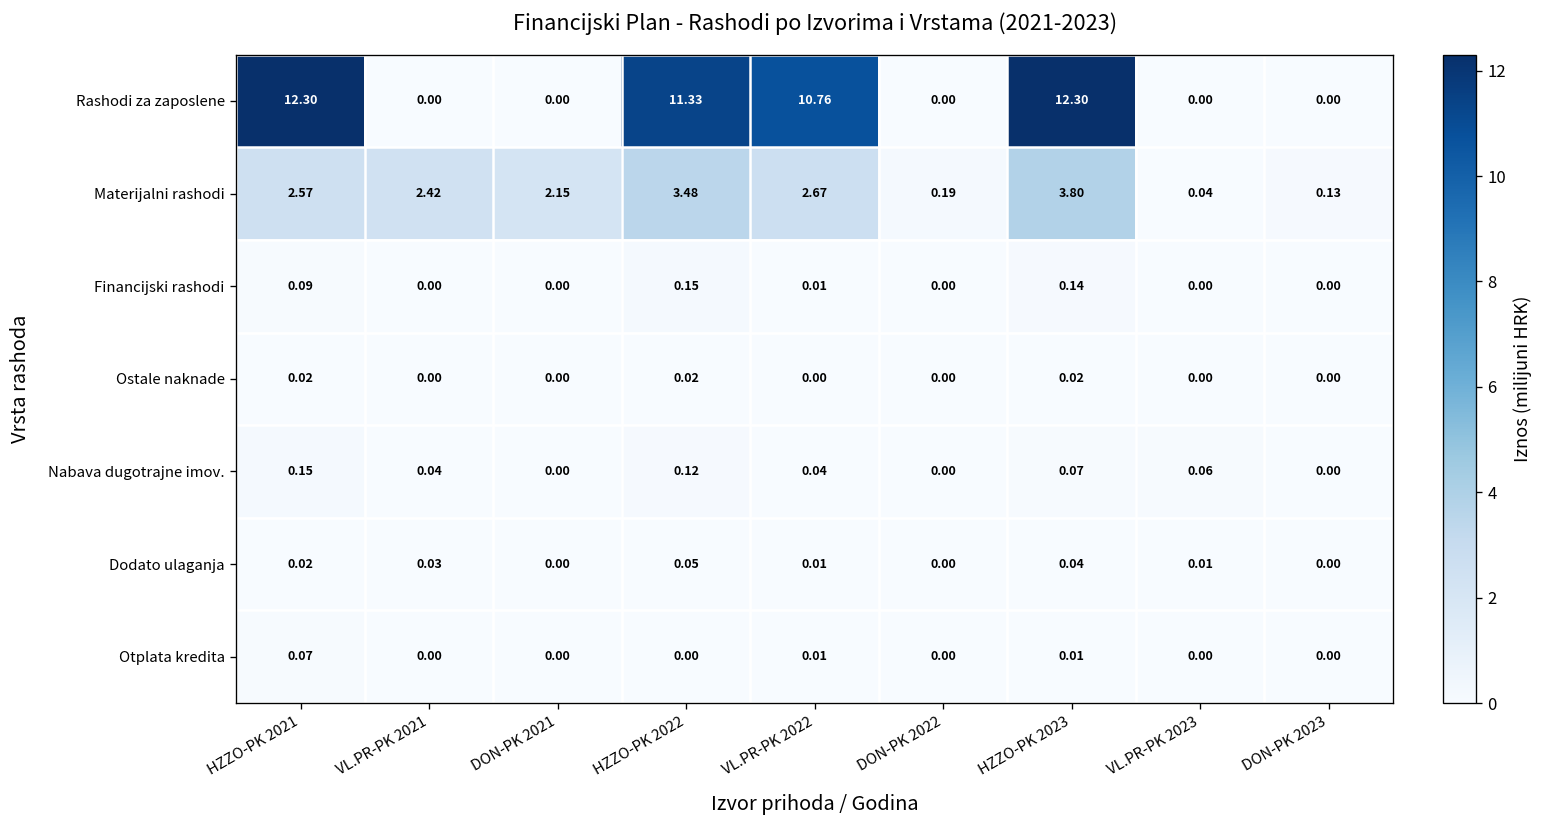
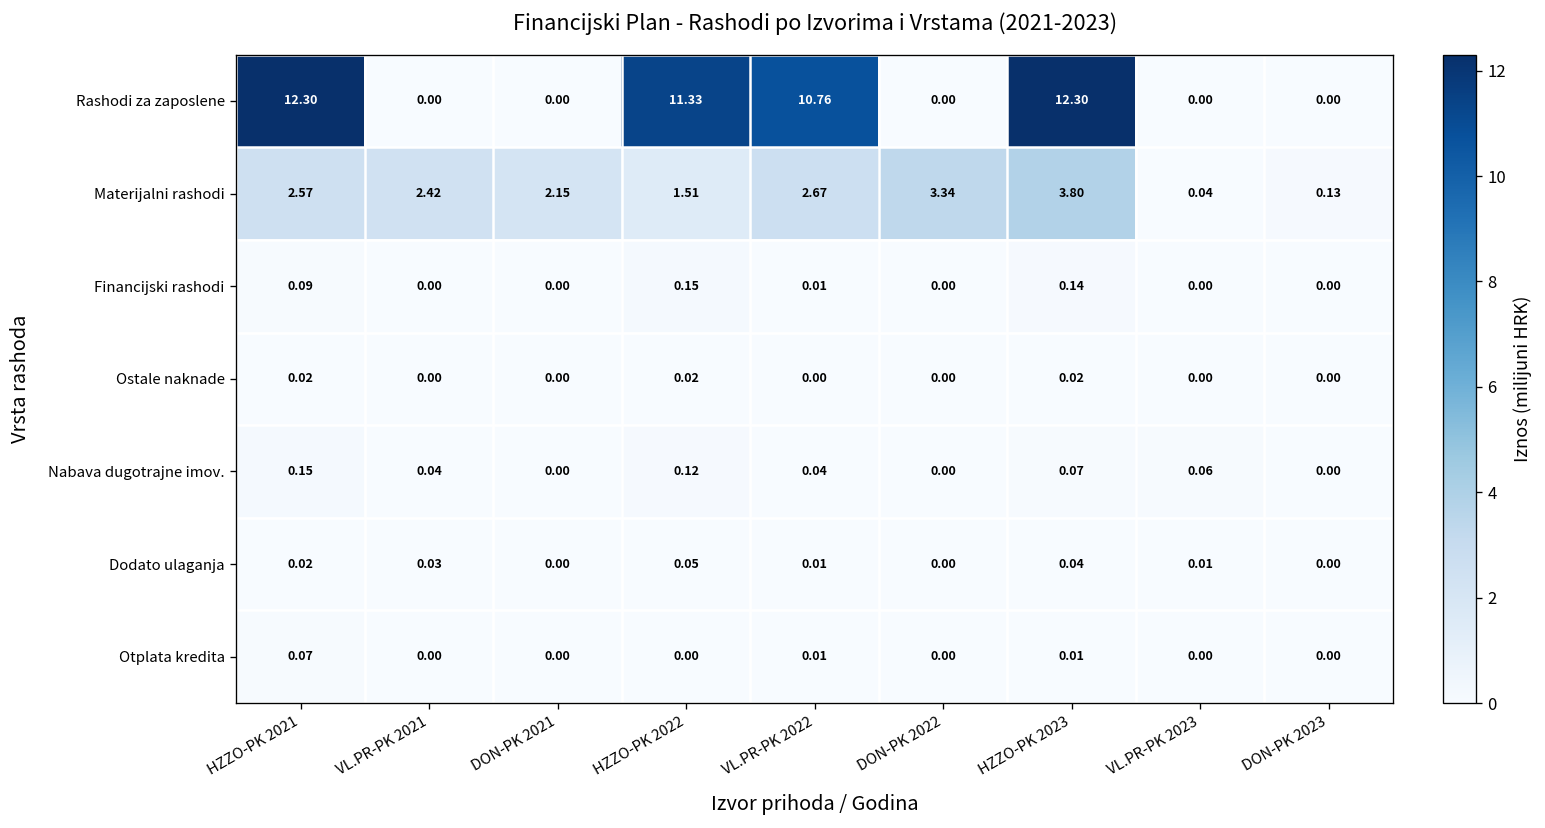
Materijalni rashodi, HZZO-PK 2022: 3.48 -> 1.51
Materijalni rashodi, DON-PK 2022: 0.19 -> 3.34
